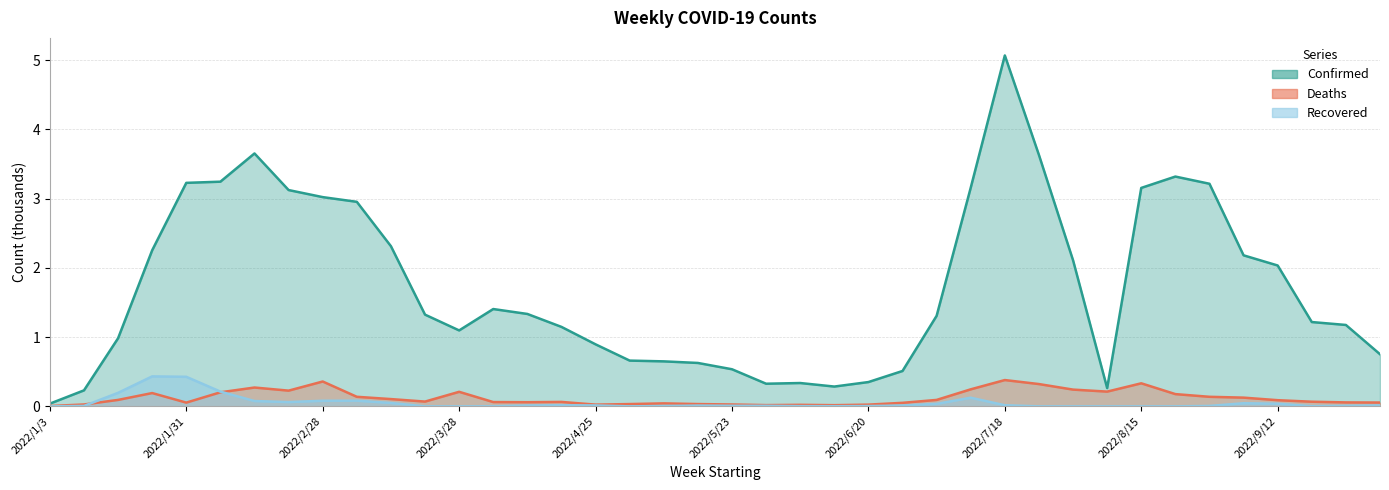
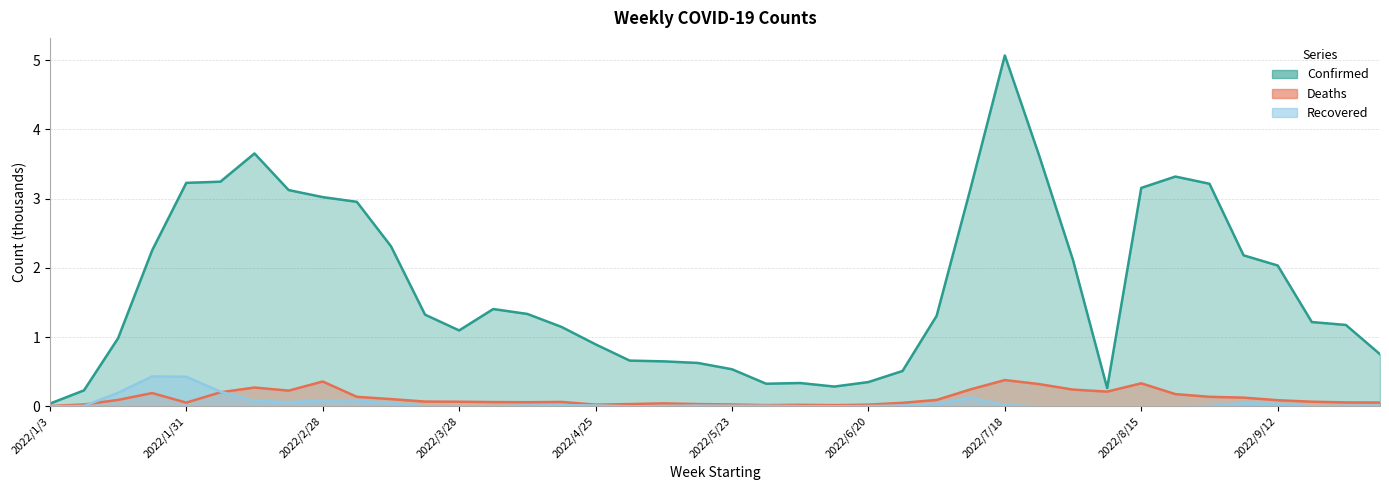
Deaths, 2022/3/28: 0.2 -> 0.1
